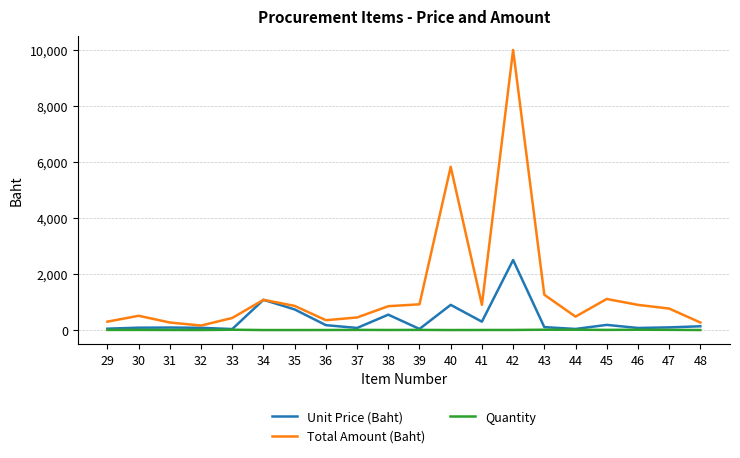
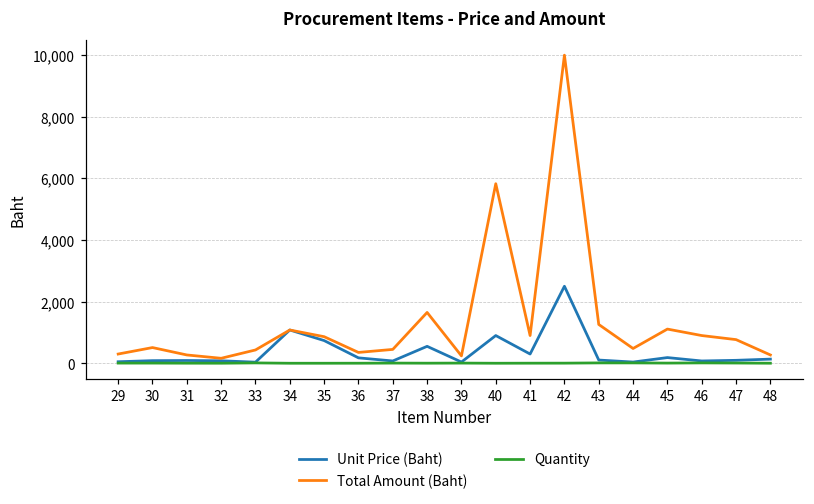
Total Amount (Baht), 38: 900 -> 1,700
Total Amount (Baht), 39: 900 -> 200
